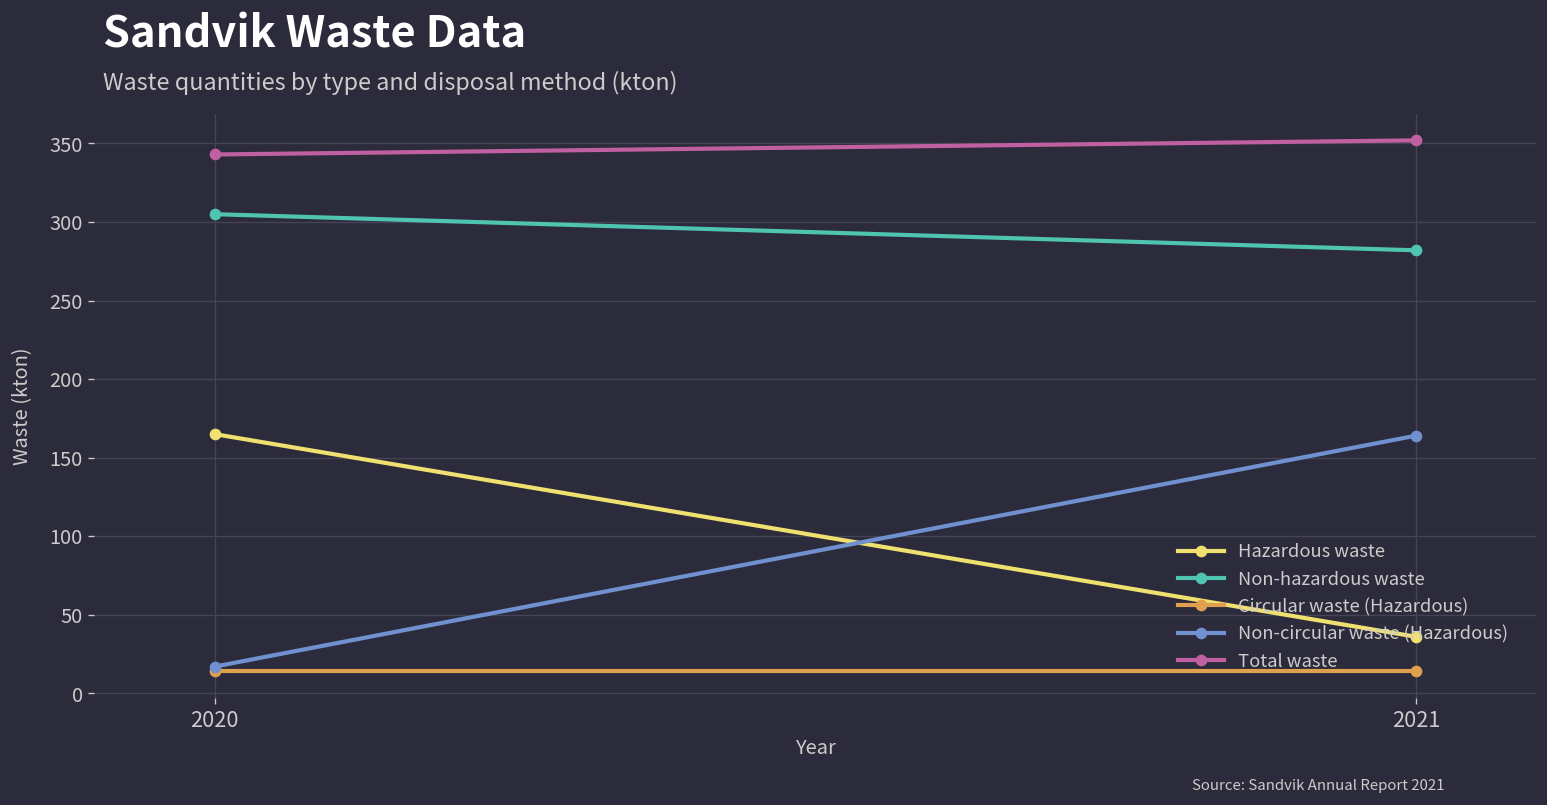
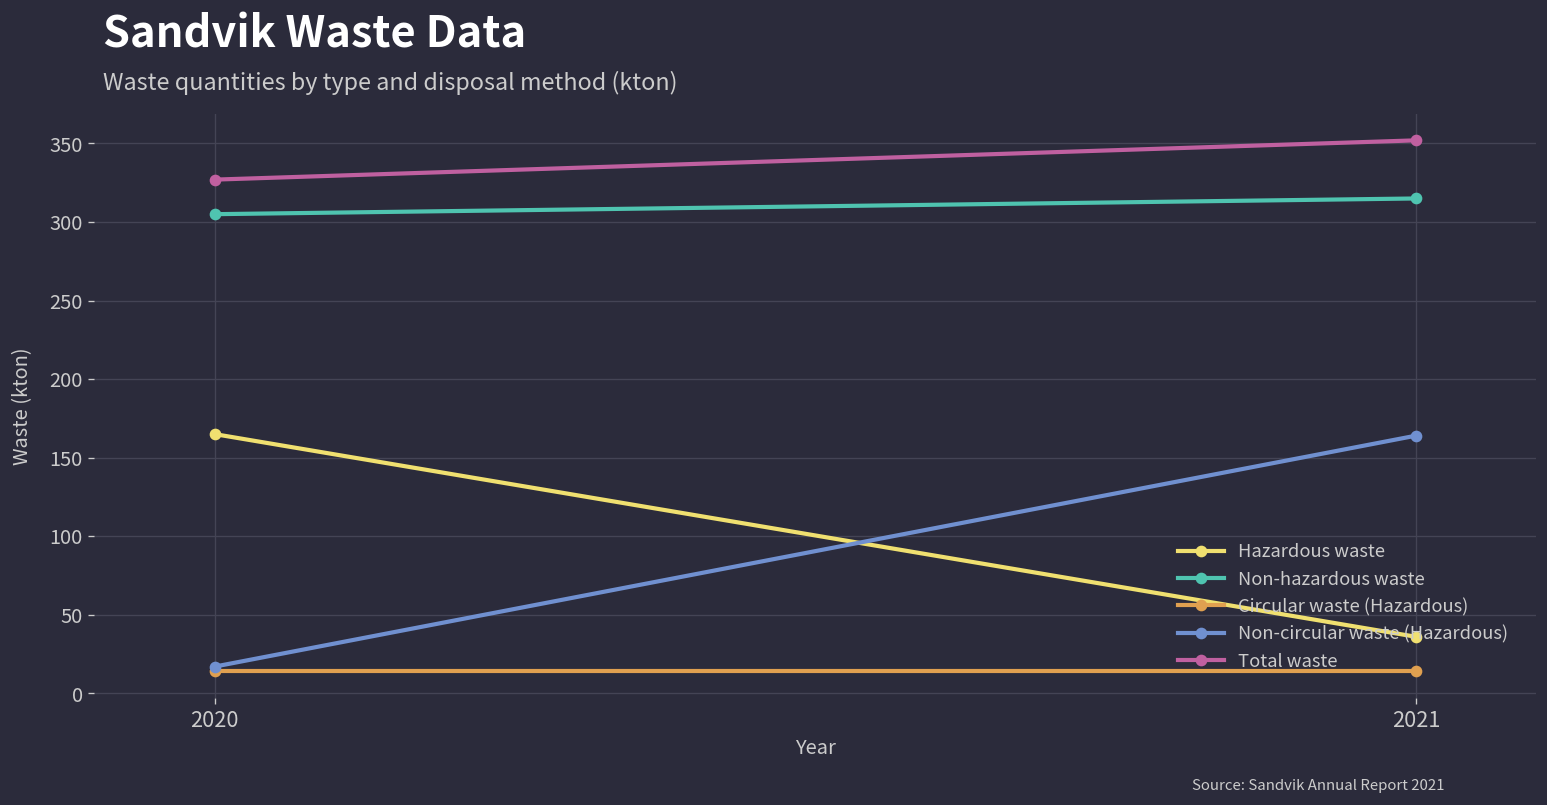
Total waste, 2020: 343 -> 327
Non-hazardous waste, 2021: 282 -> 315
